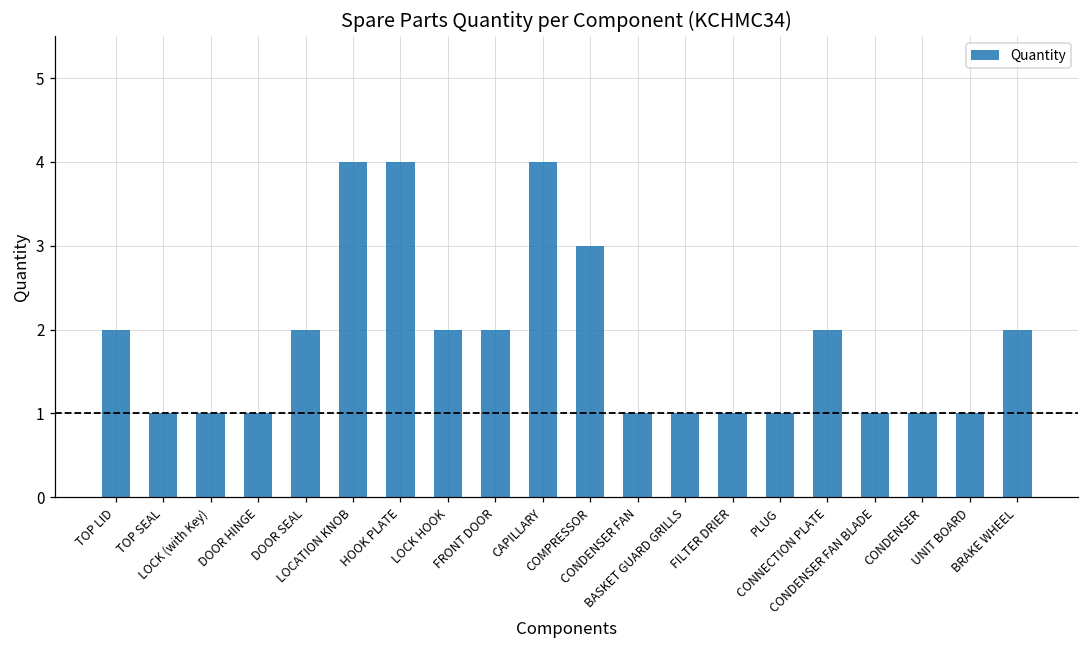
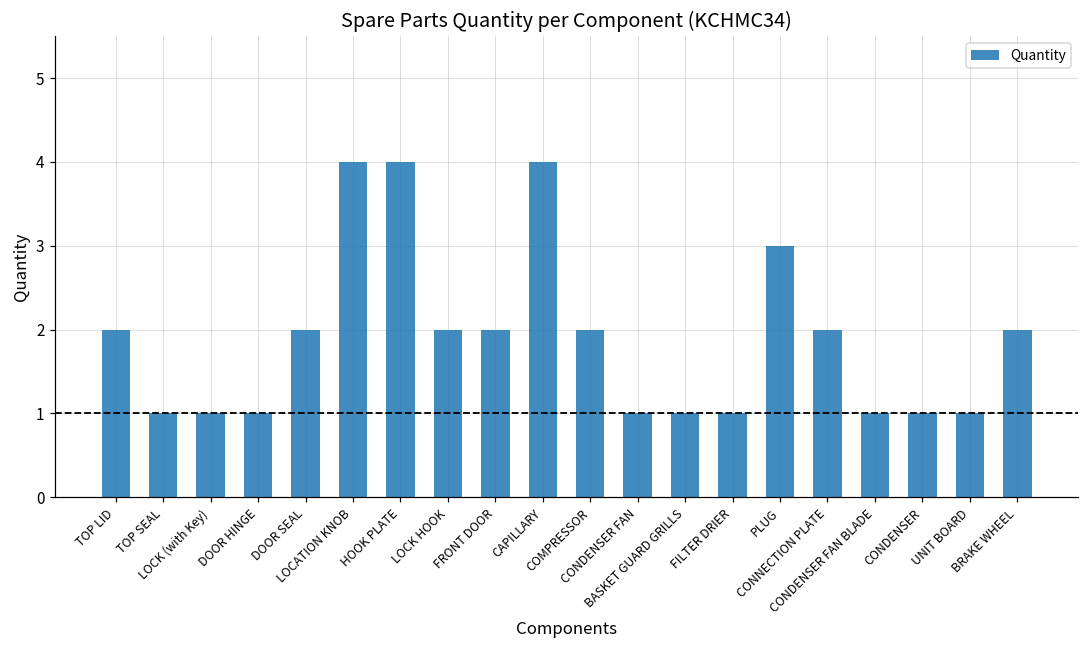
COMPRESSOR: 3 -> 2
PLUG: 1 -> 3
